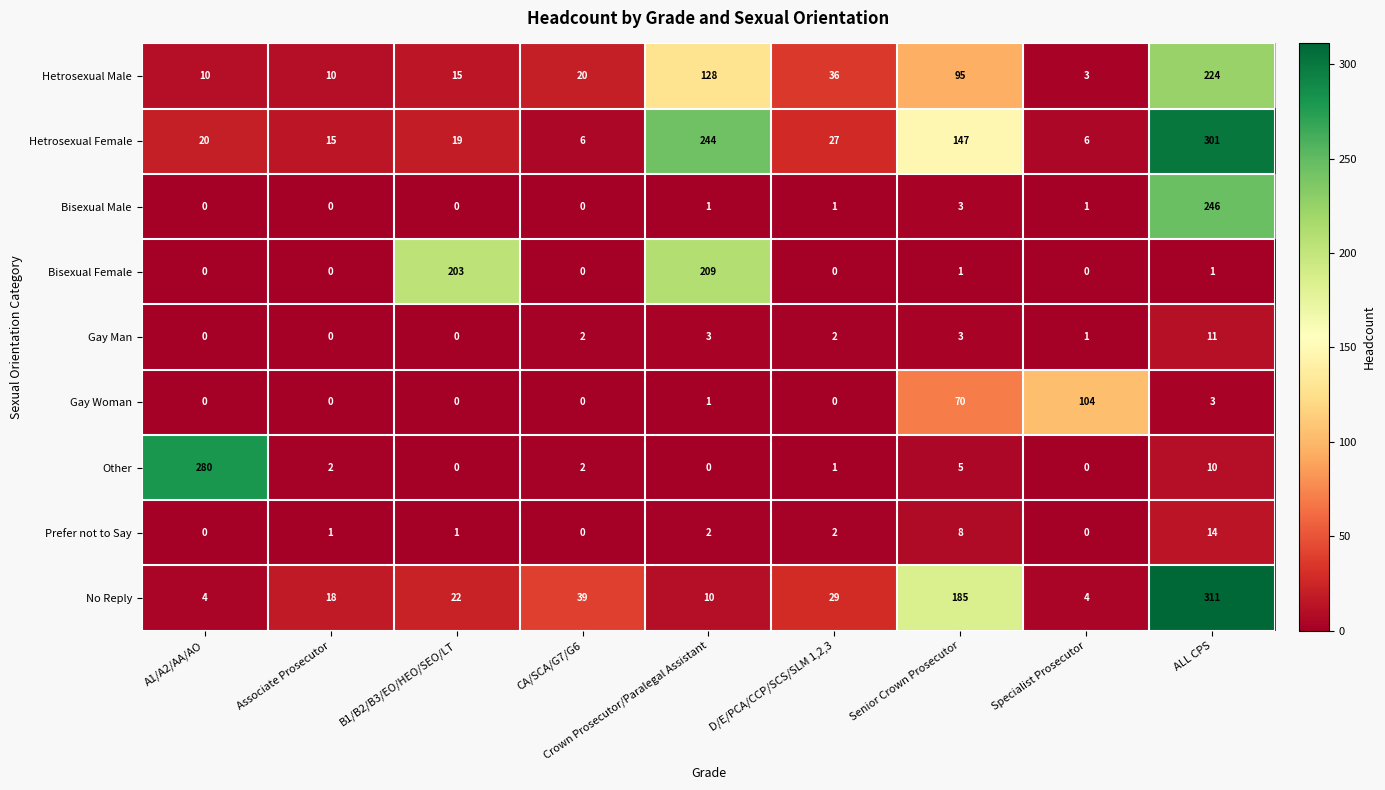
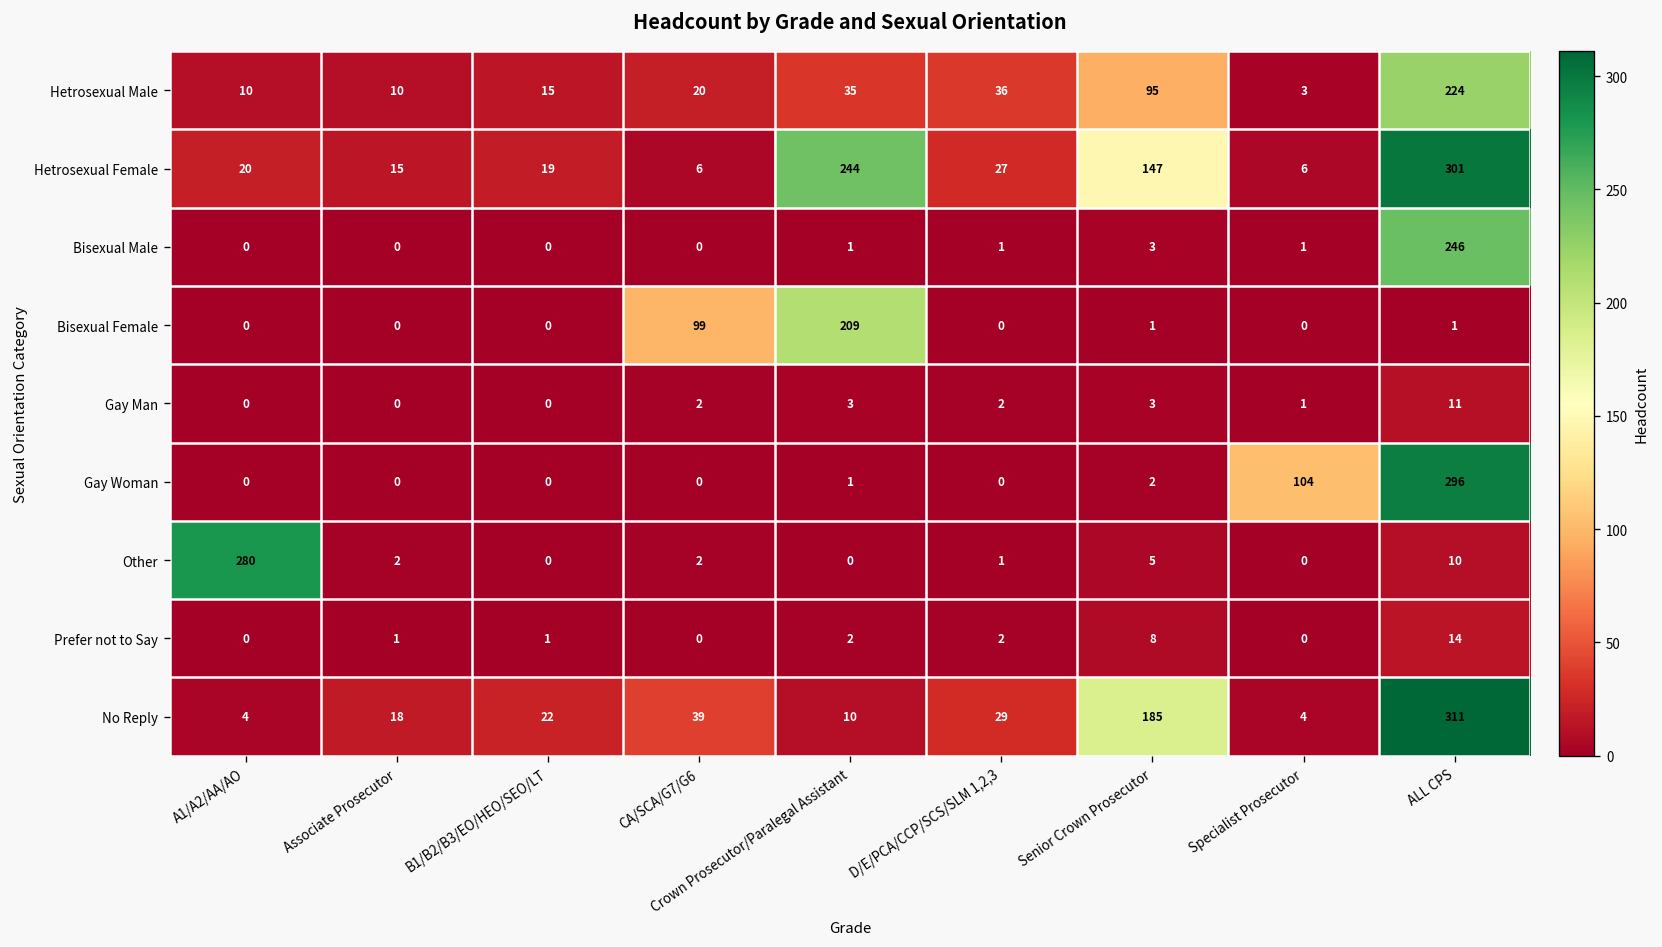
Hetrosexual Male, Crown Prosecutor/Paralegal Assistant: 128 -> 35
Bisexual Female, B1/B2/B3/EO/HEO/SEO/LT: 203 -> 0
Bisexual Female, CA/SCA/G7/G6: 0 -> 99
Gay Woman, Senior Crown Prosecutor: 70 -> 2
Gay Woman, ALL CPS: 3 -> 296
